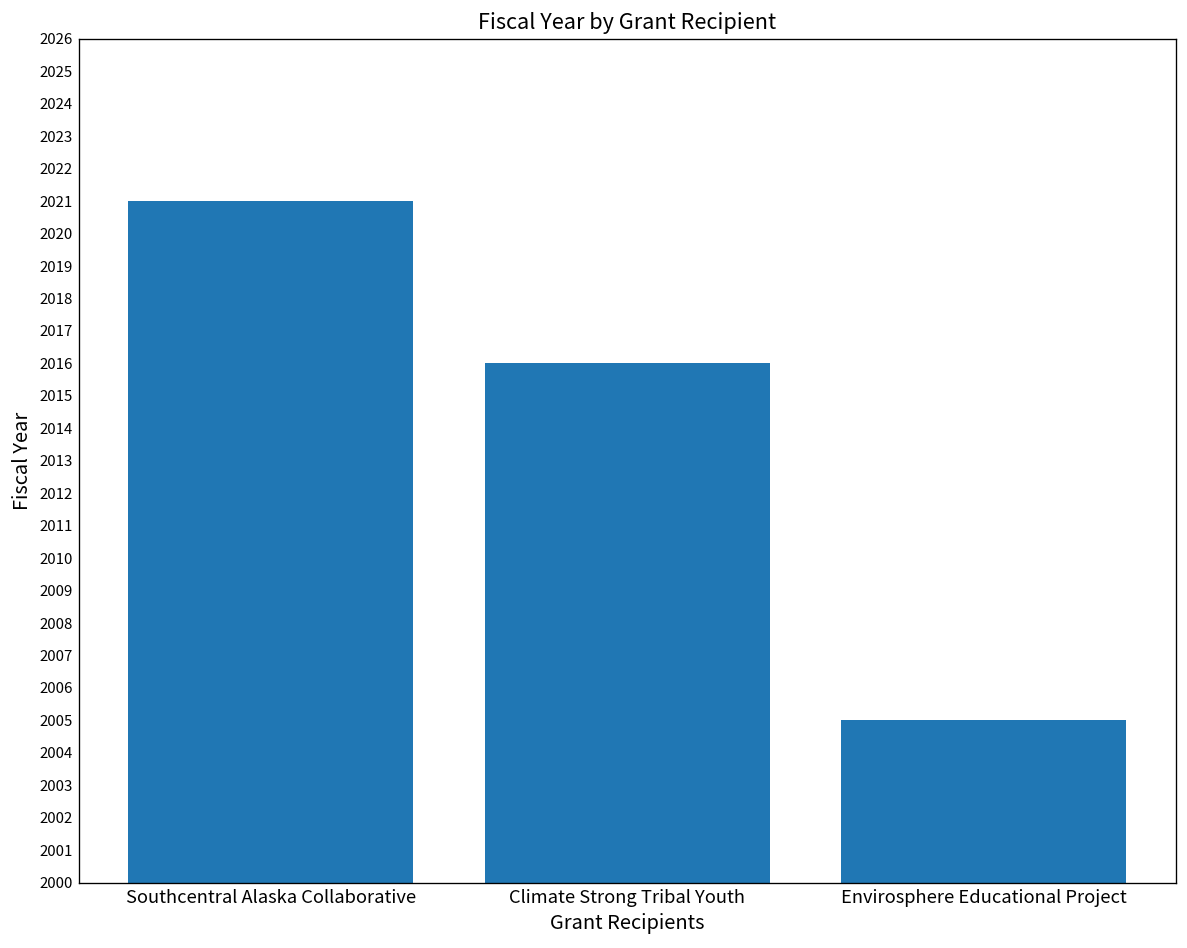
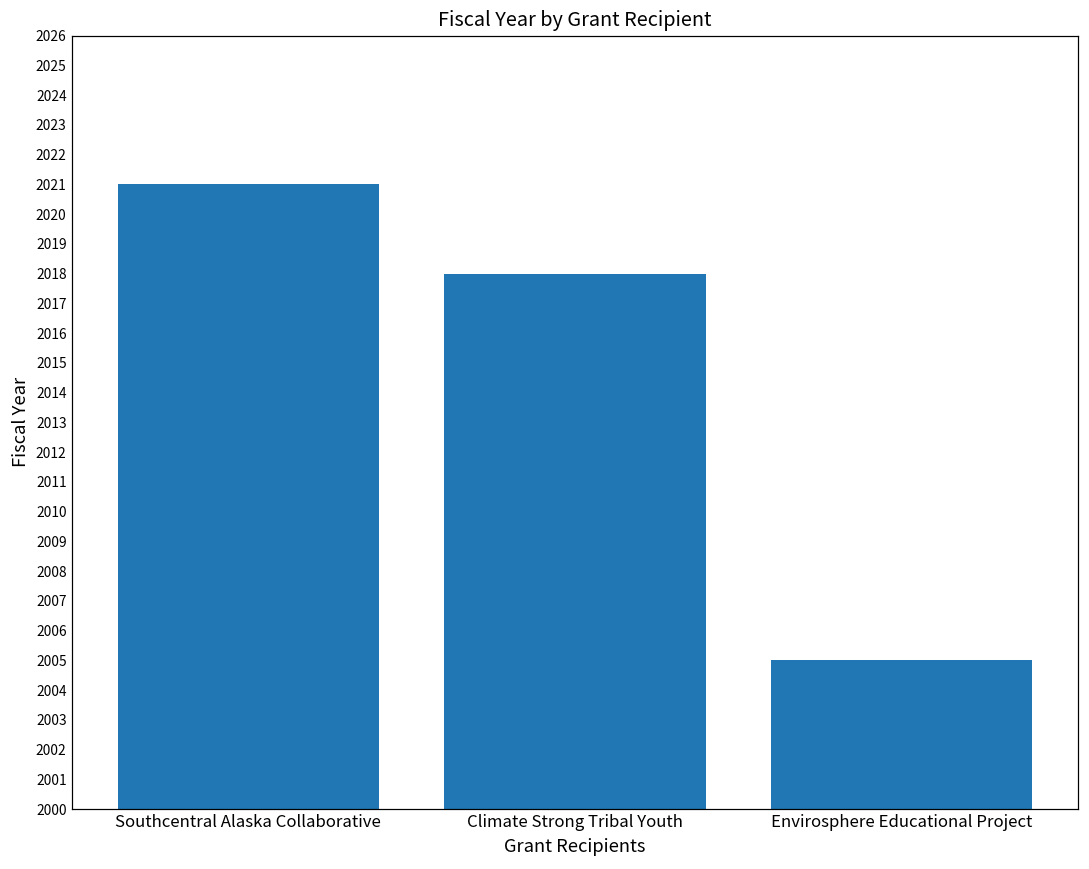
Climate Strong Tribal Youth: 2016 -> 2018
